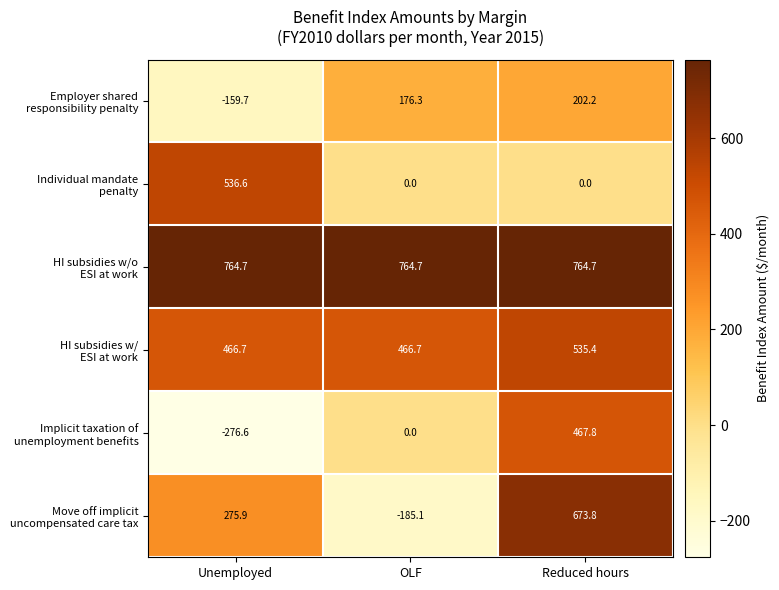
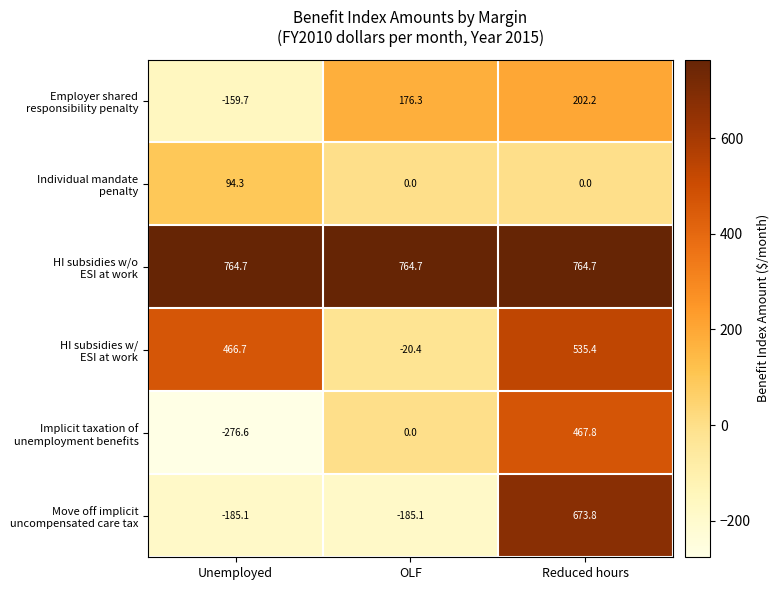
Individual mandate penalty, Unemployed: 536.6 -> 94.3
HI subsidies w/ ESI at work, OLF: 466.7 -> -20.4
Move off implicit uncompensated care tax, Unemployed: 275.9 -> -185.1
